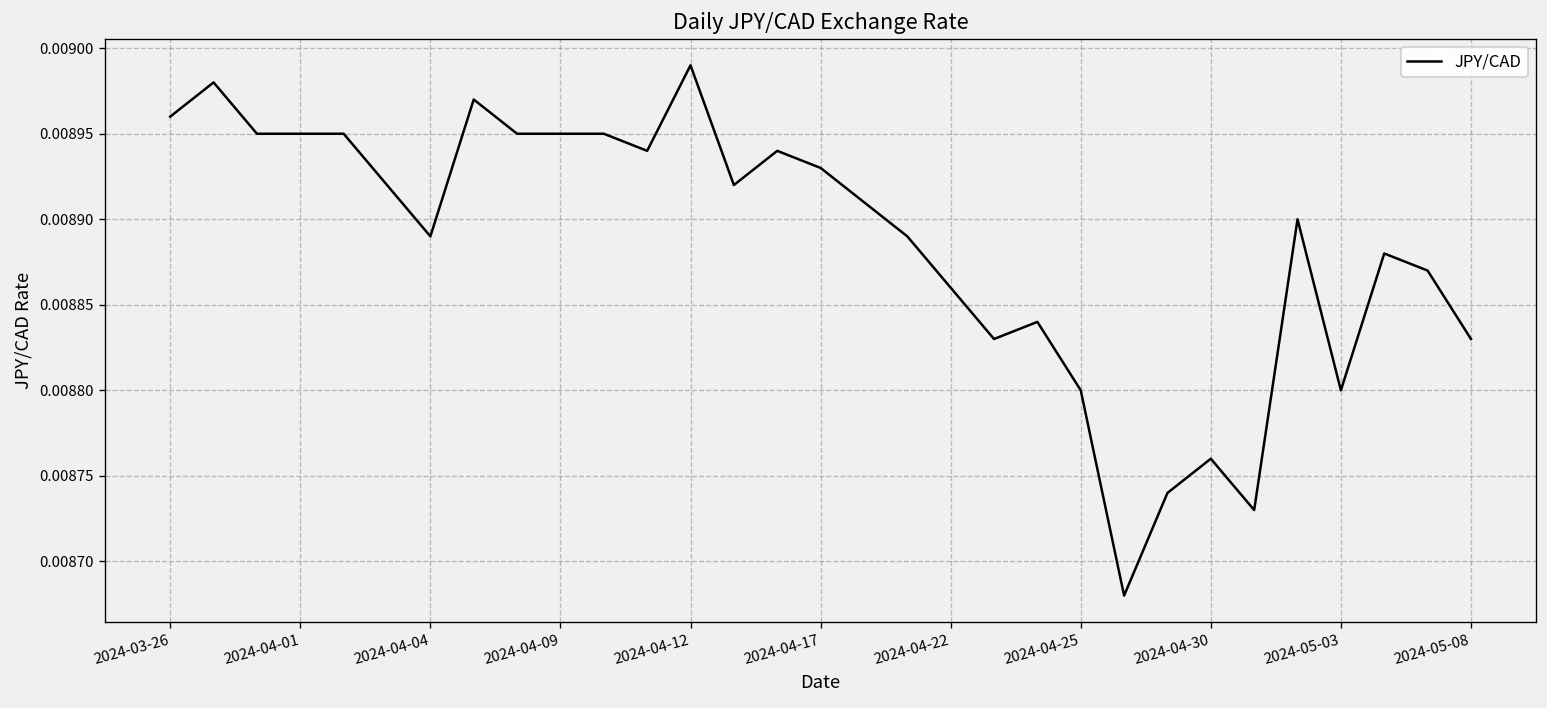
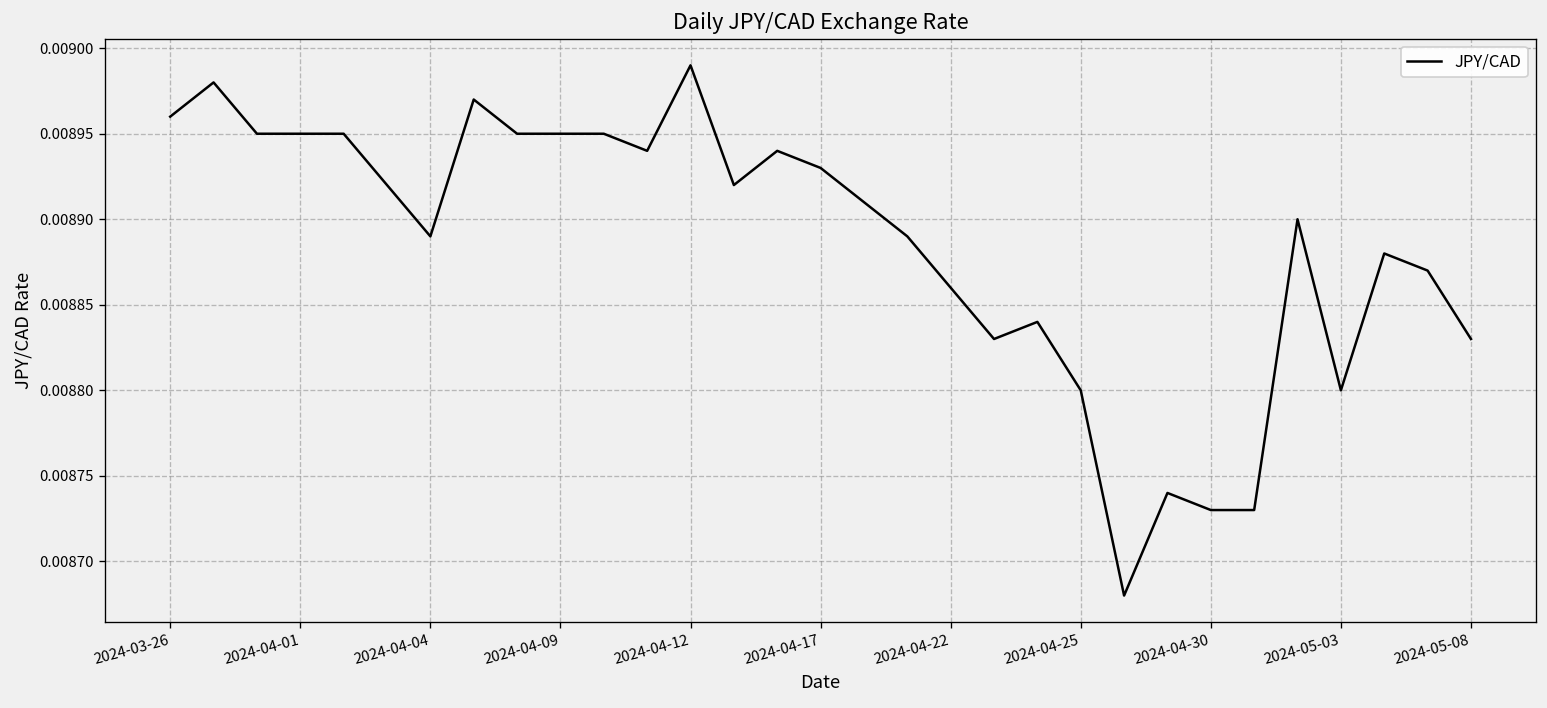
2024-04-30: 0.00876 -> 0.00873
